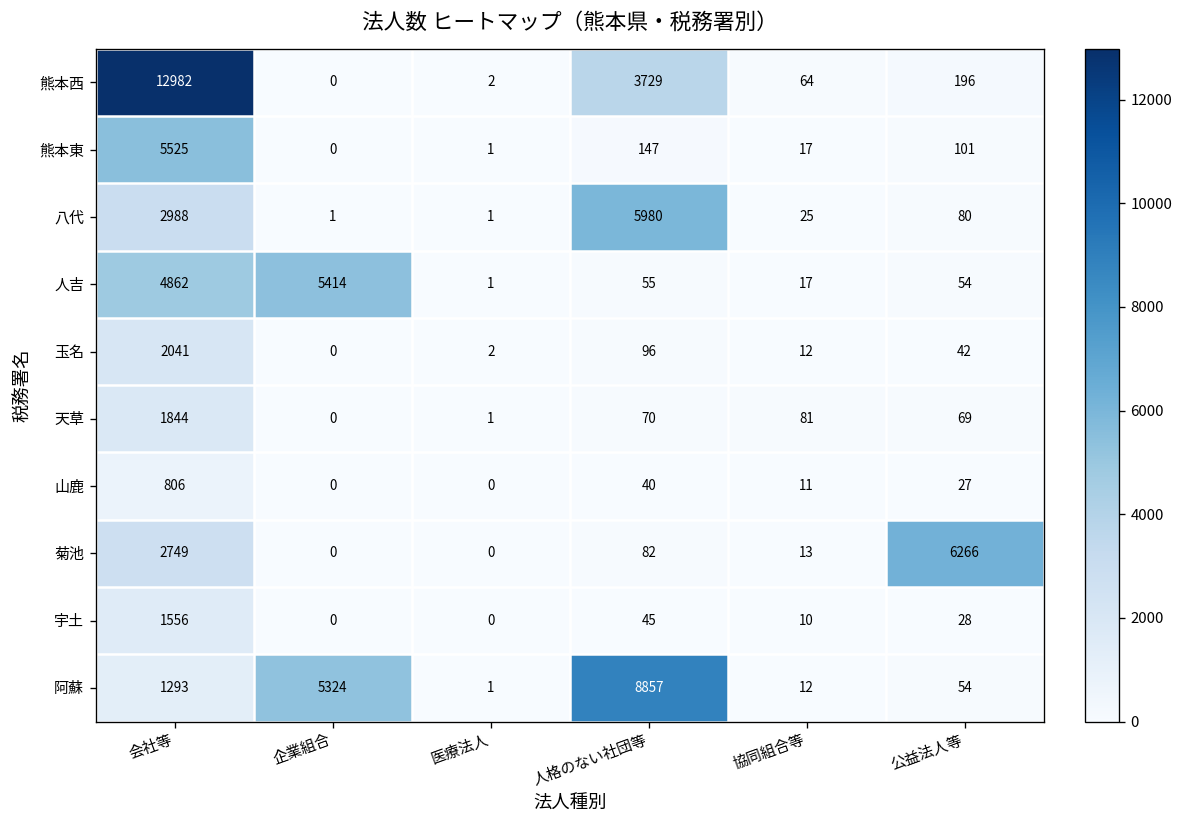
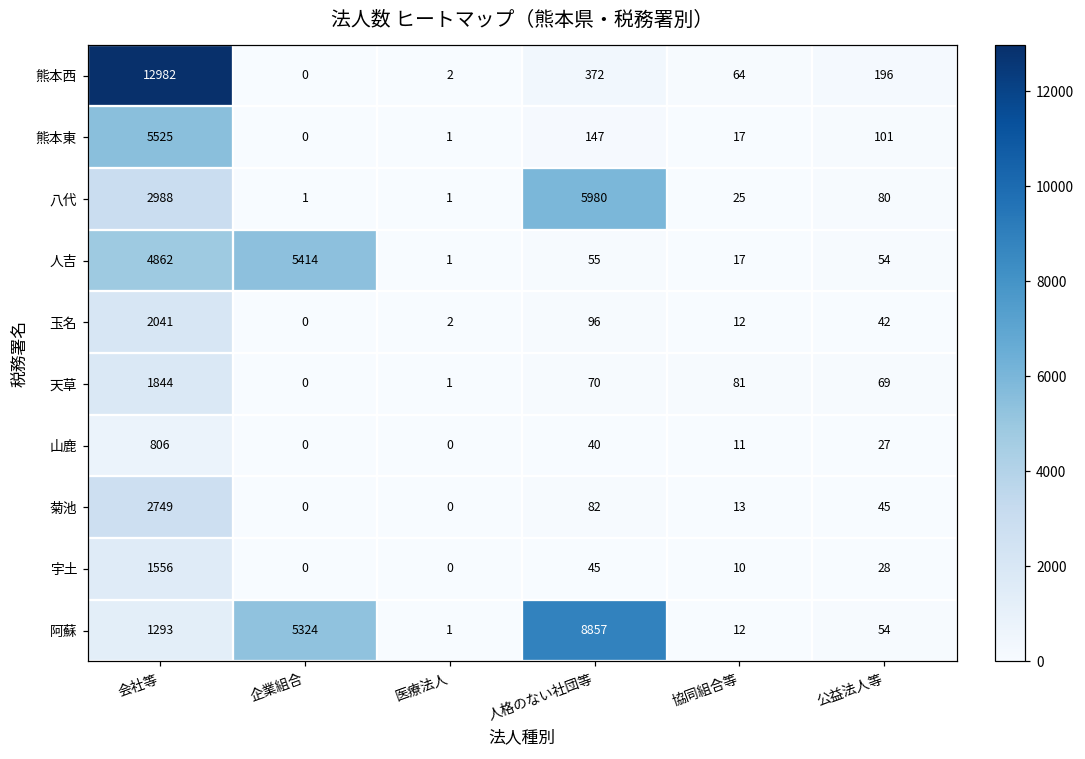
熊本西, 人格のない社団等: 3729 -> 372
菊池, 公益法人等: 6266 -> 45
